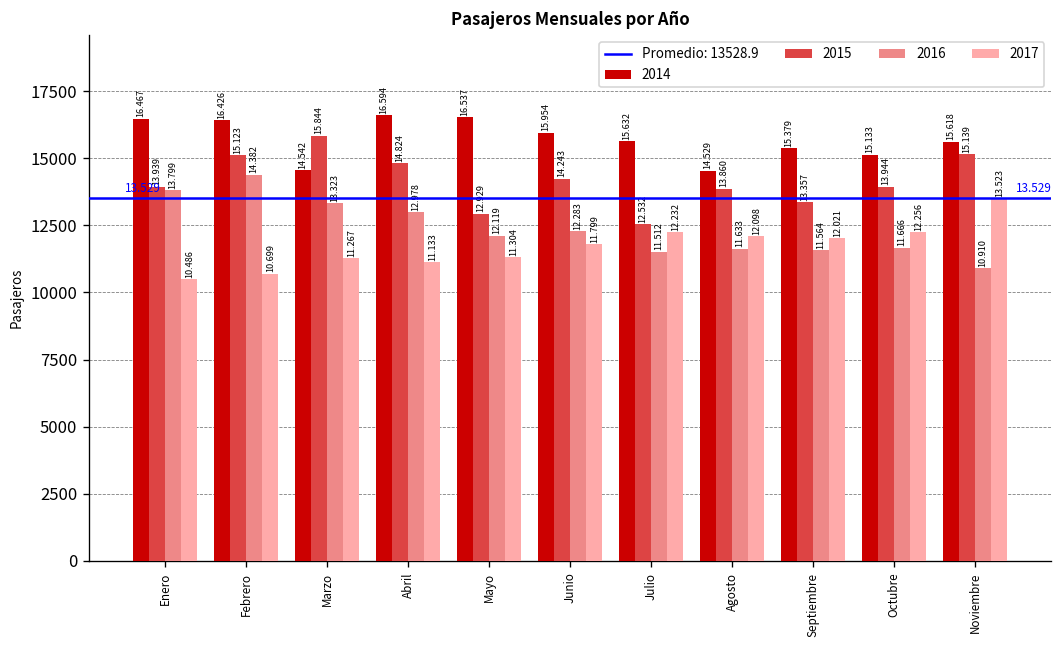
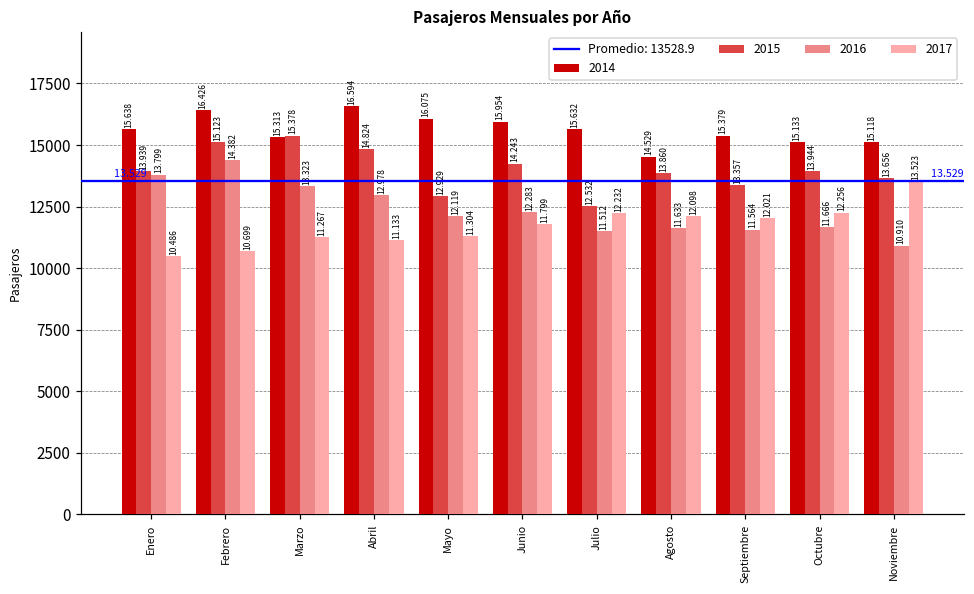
2014, Enero: 16.467 -> 15.638
2014, Marzo: 14.542 -> 15.313
2015, Marzo: 15.844 -> 15.378
2014, Mayo: 16.537 -> 16.075
2014, Noviembre: 15.618 -> 15.118
2015, Noviembre: 15.139 -> 13.656
